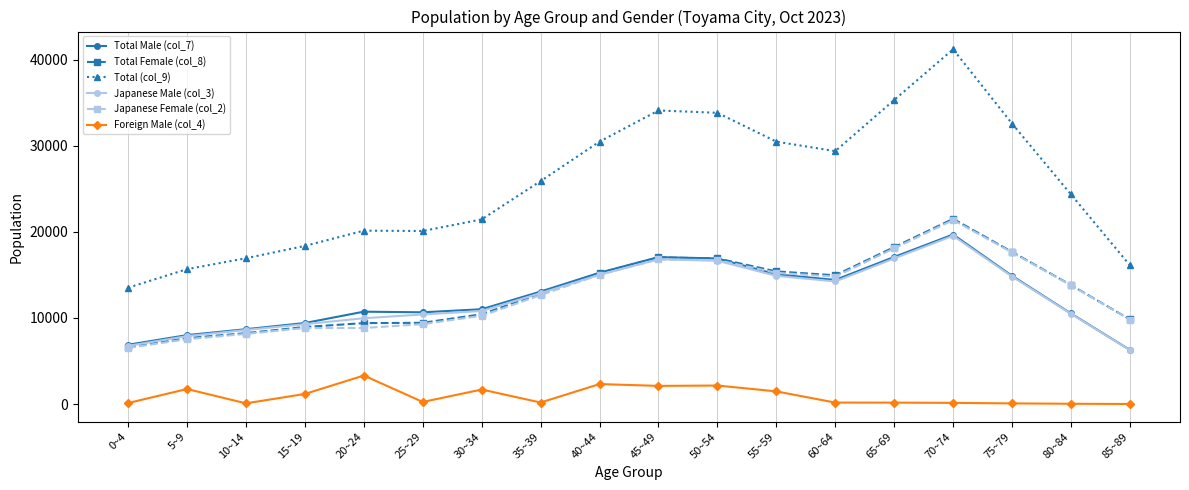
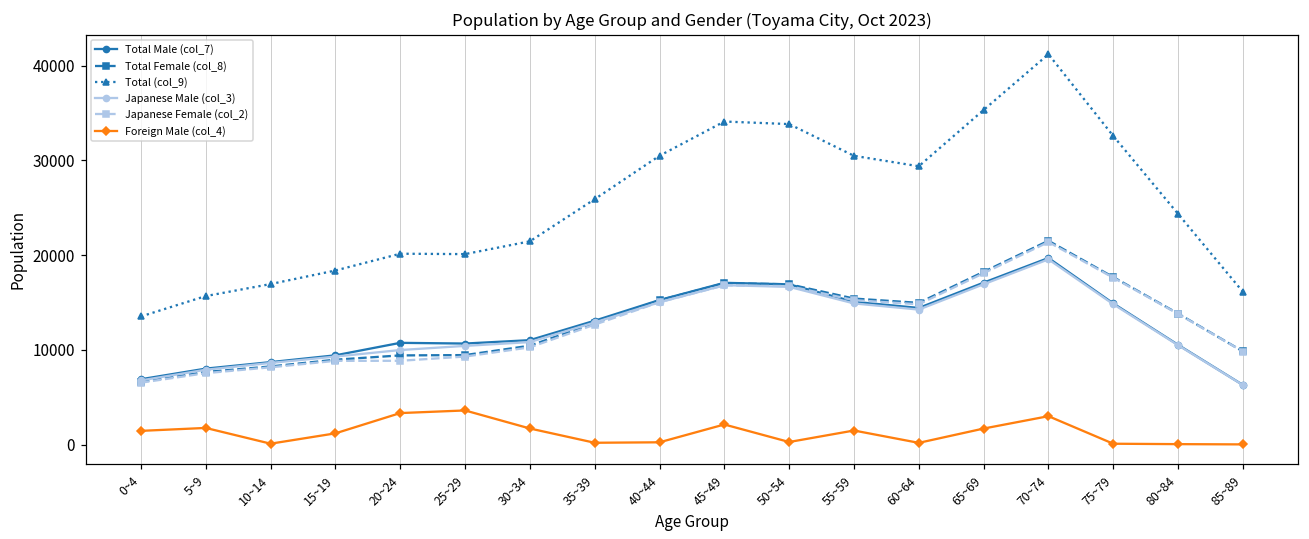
Foreign Male (col_4), 0~4: 0 -> 1000
Foreign Male (col_4), 25~29: 0 -> 4000
Foreign Male (col_4), 40~44: 2000 -> 0
Foreign Male (col_4), 50~54: 2000 -> 0
Foreign Male (col_4), 65~69: 0 -> 2000
Foreign Male (col_4), 70~74: 0 -> 3000
